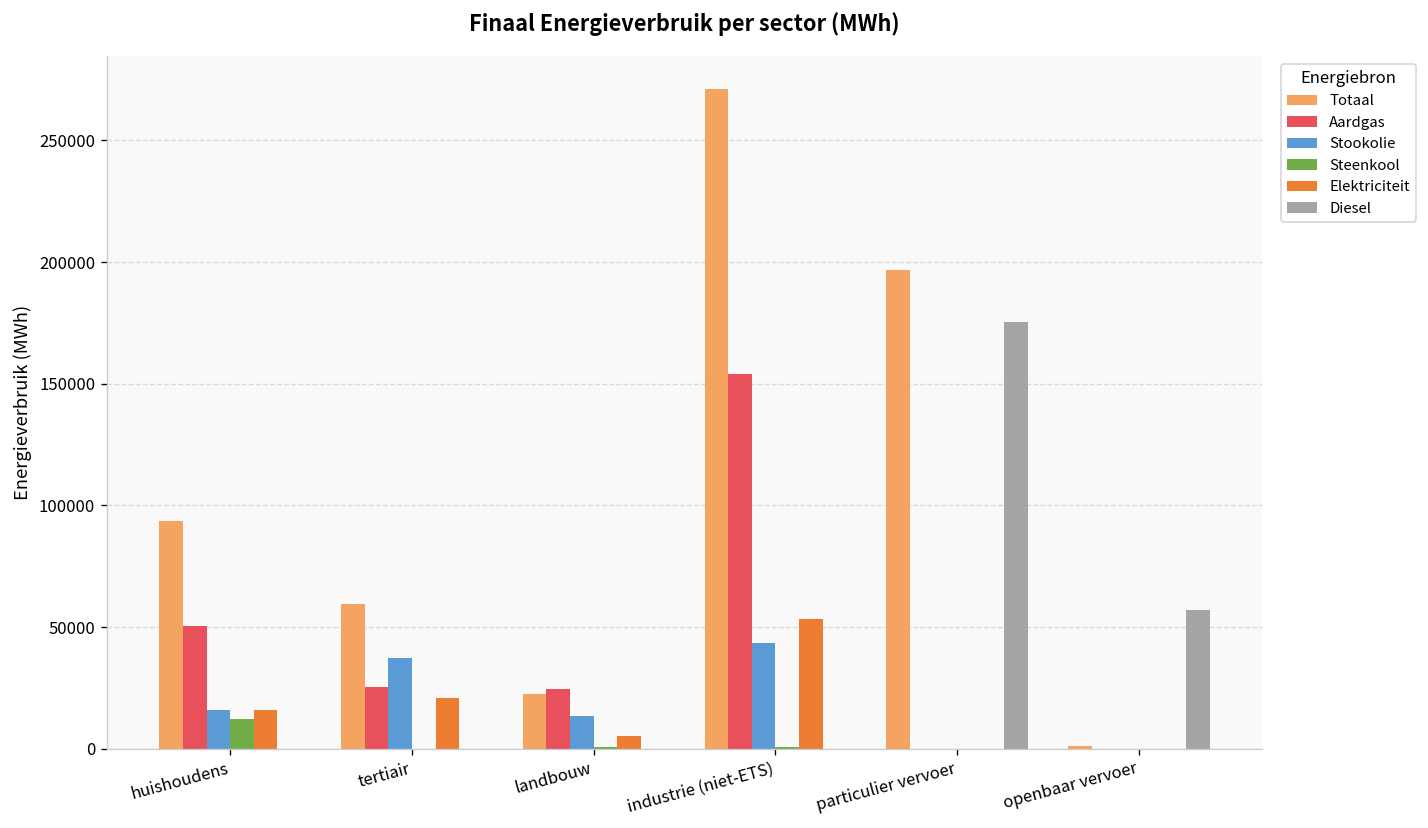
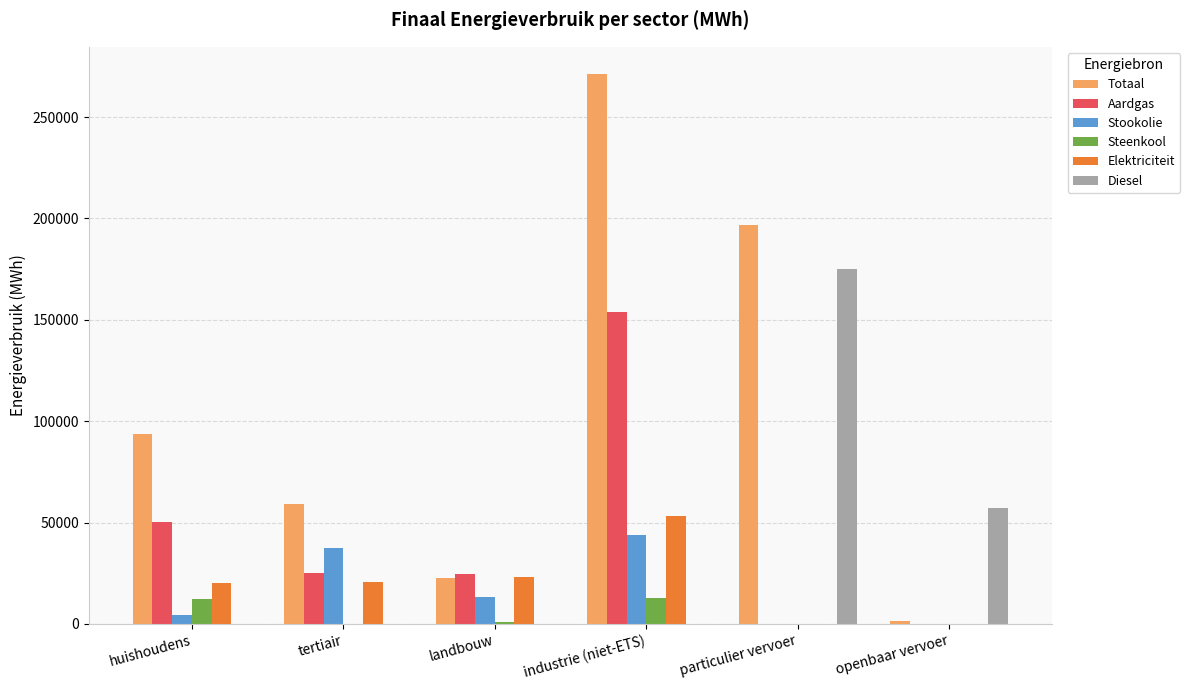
Stookolie, huishoudens: 16000 -> 4000
Elektriciteit, huishoudens: 16000 -> 20000
Elektriciteit, landbouw: 5000 -> 23000
Steenkool, industrie (niet-ETS): 1000 -> 13000
